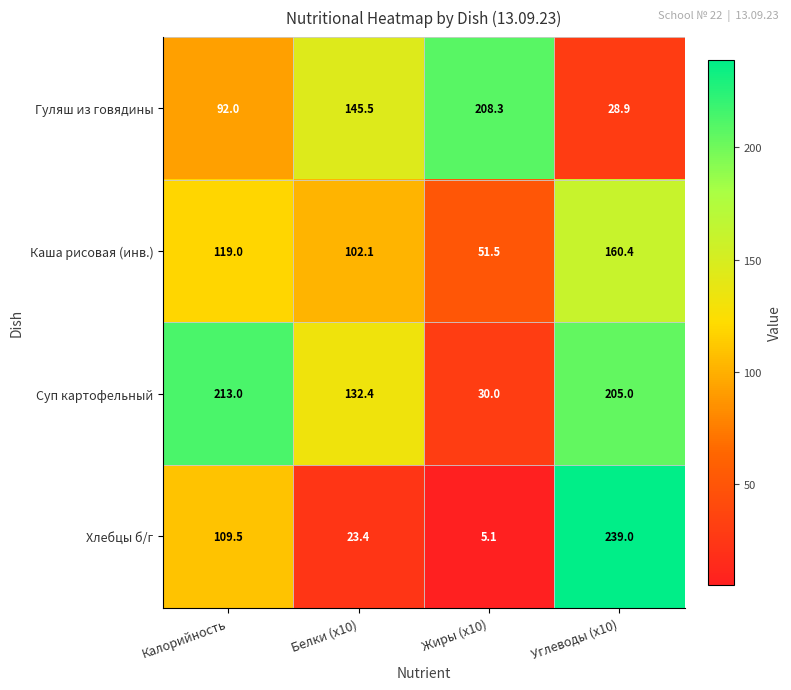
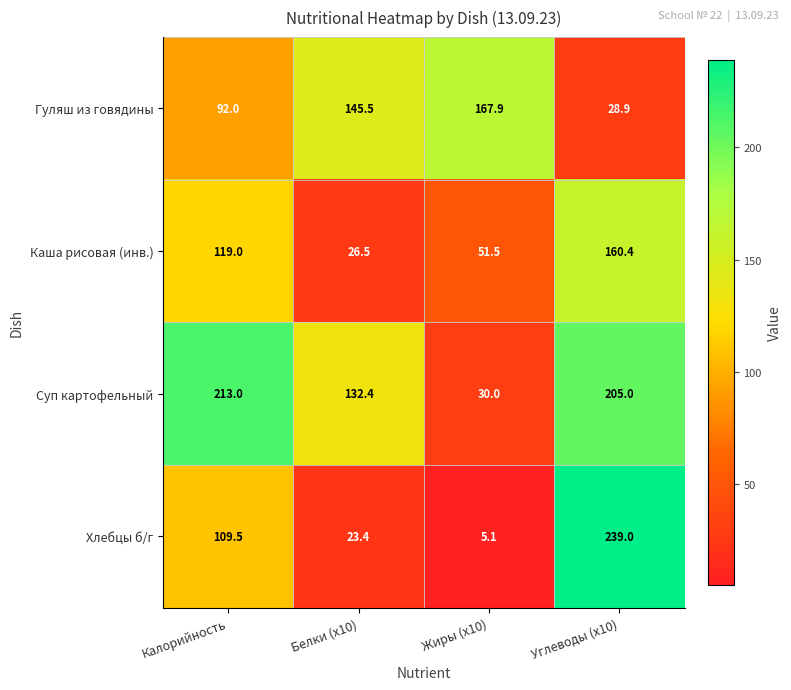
Гуляш из говядины, Жиры (x10): 208.3 -> 167.9
Каша рисовая (инв.), Белки (x10): 102.1 -> 26.5
